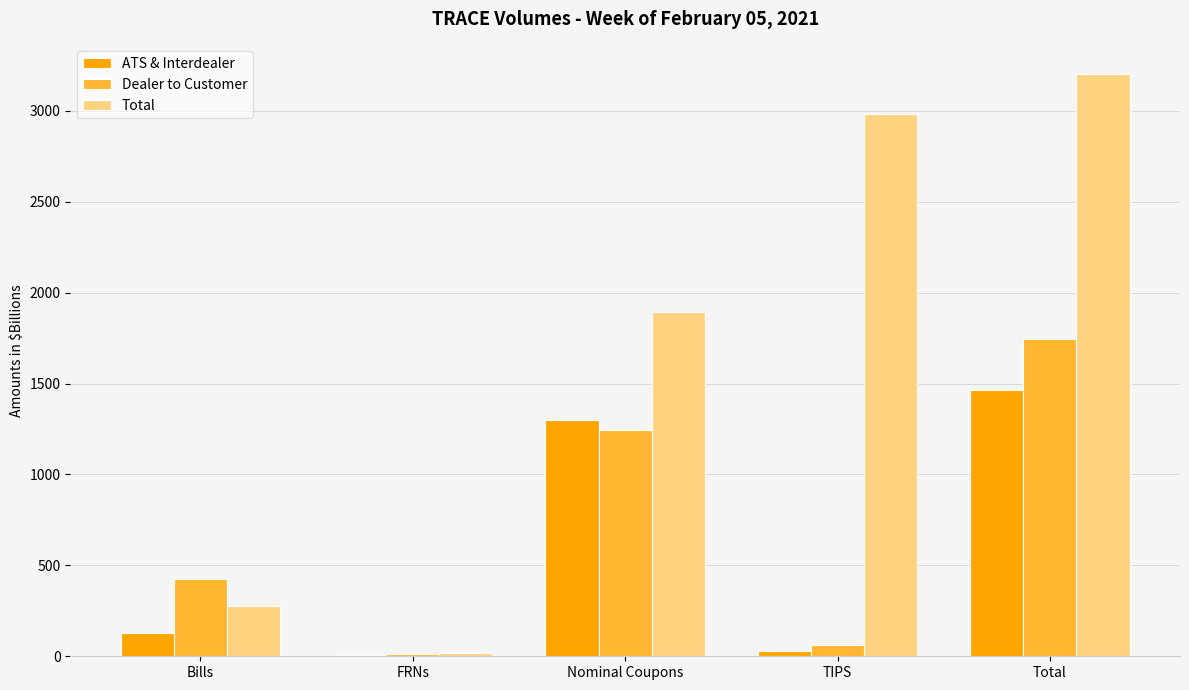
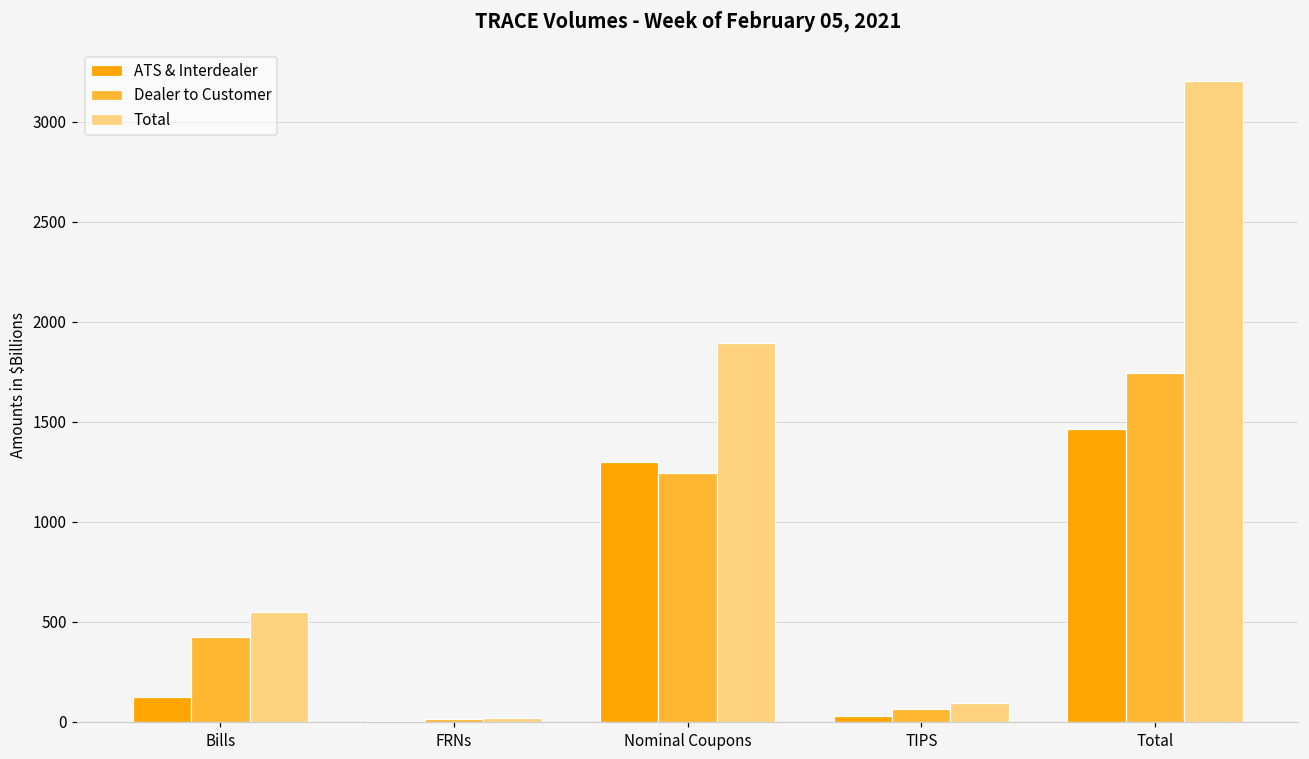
Total, Bills: 280 -> 550
Total, TIPS: 2980 -> 90
